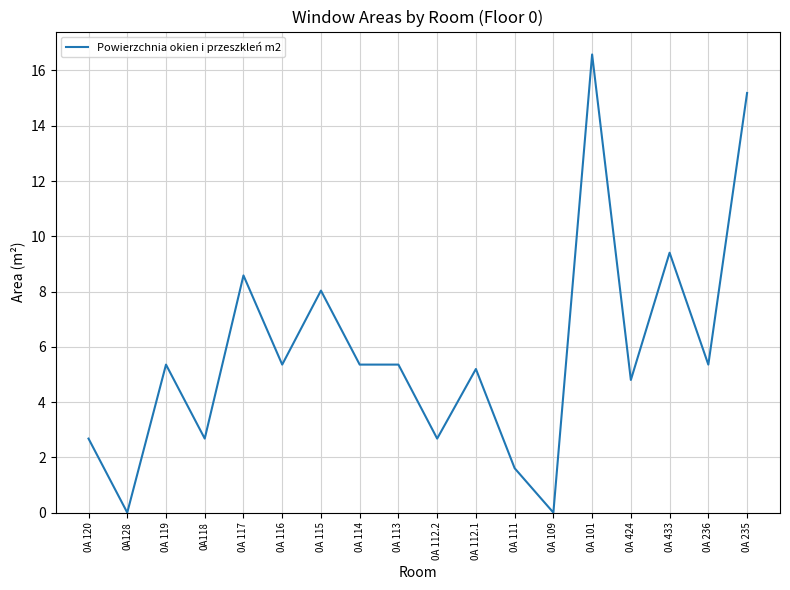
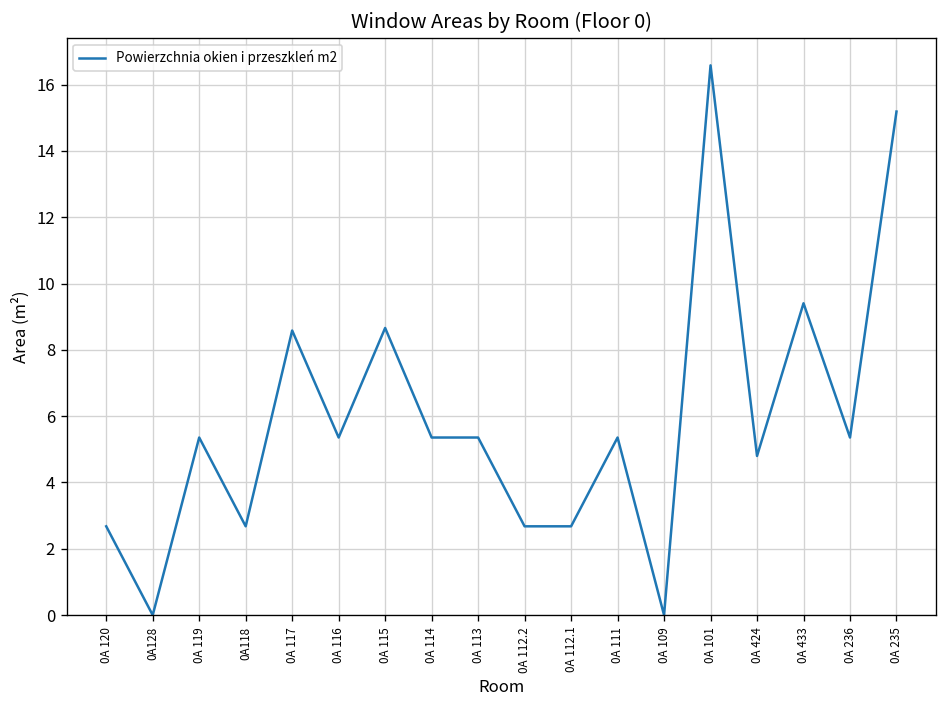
0A 115: 8.0 -> 8.7
0A 112.1: 5.2 -> 2.7
0A 111: 1.6 -> 5.4
